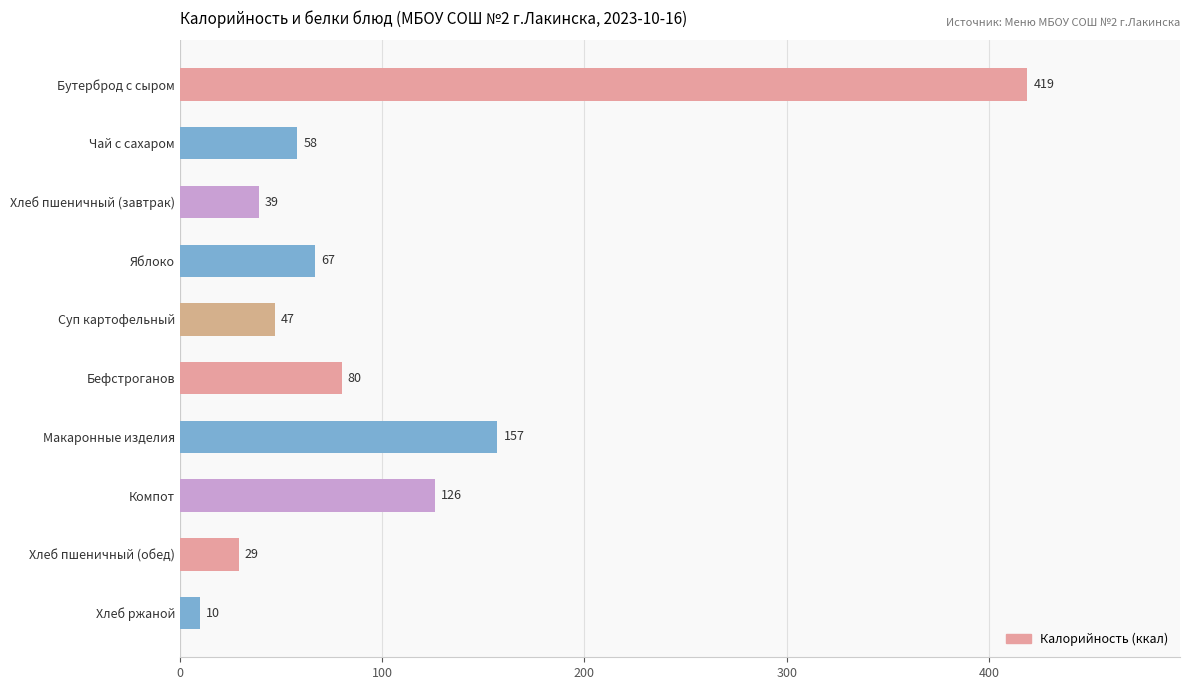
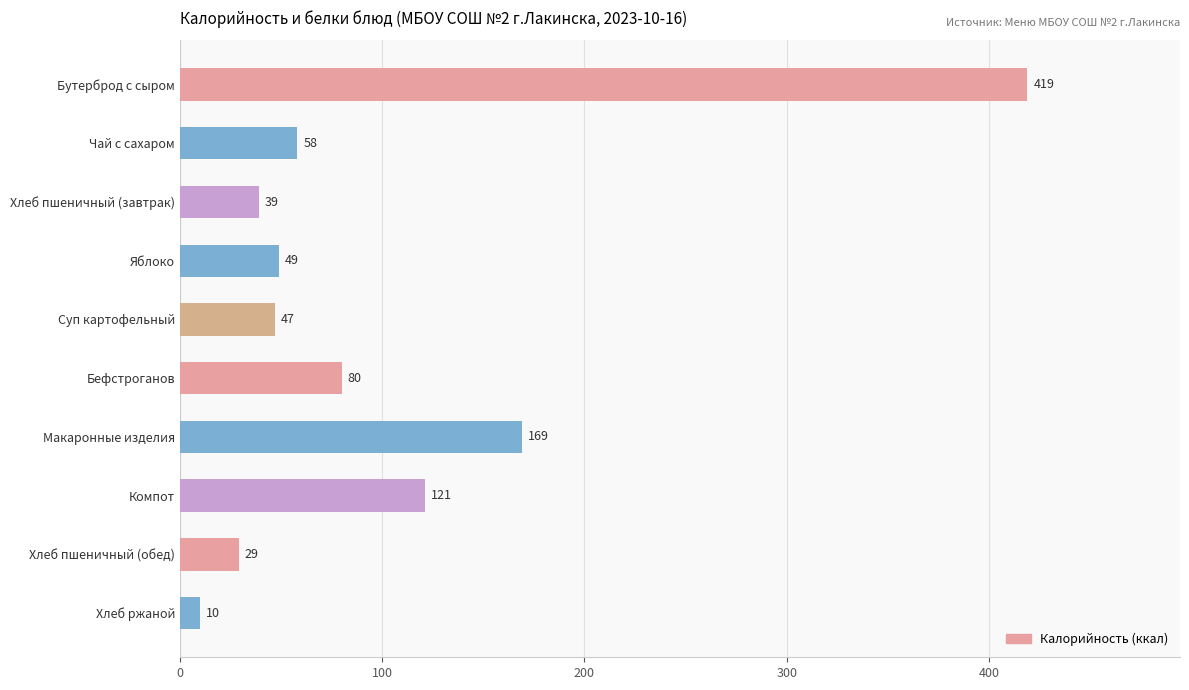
Яблоко: 67 -> 49
Макаронные изделия: 157 -> 169
Компот: 126 -> 121
